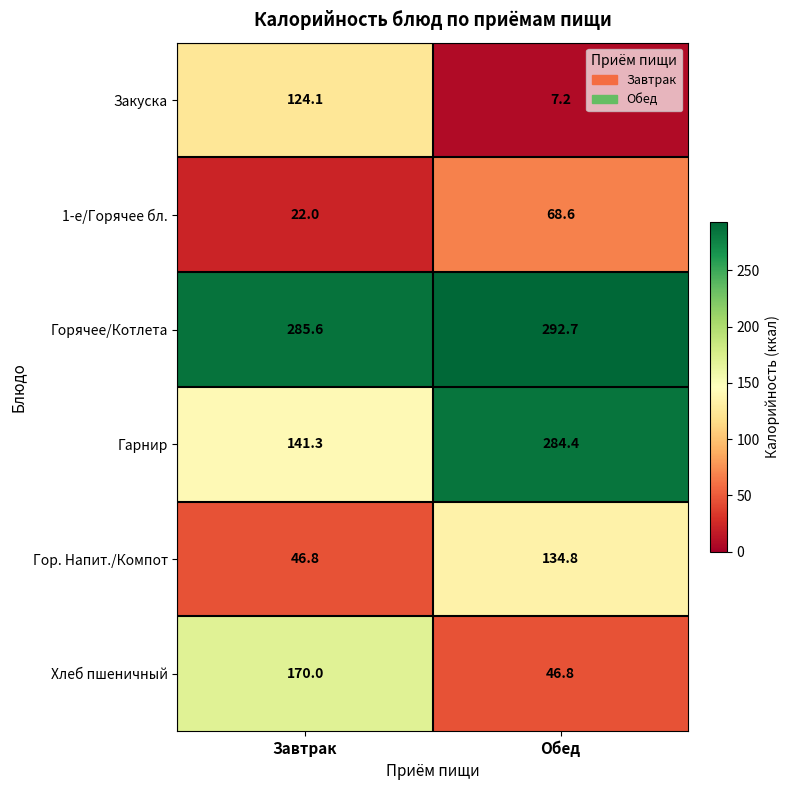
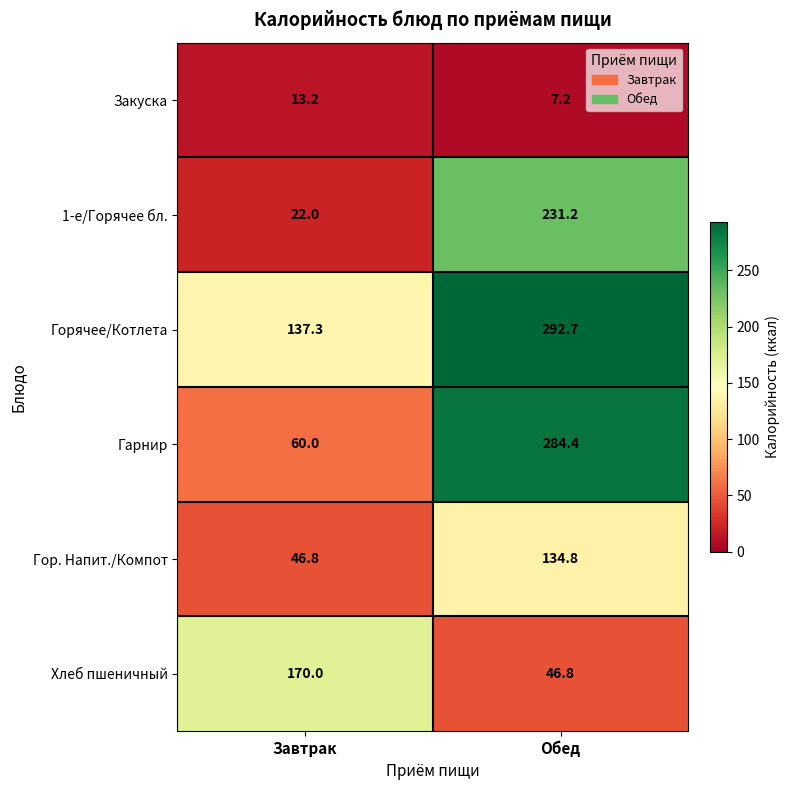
Закуска, Завтрак: 124.1 -> 13.2
1-е/Горячее бл., Обед: 68.6 -> 231.2
Горячее/Котлета, Завтрак: 285.6 -> 137.3
Гарнир, Завтрак: 141.3 -> 60.0
